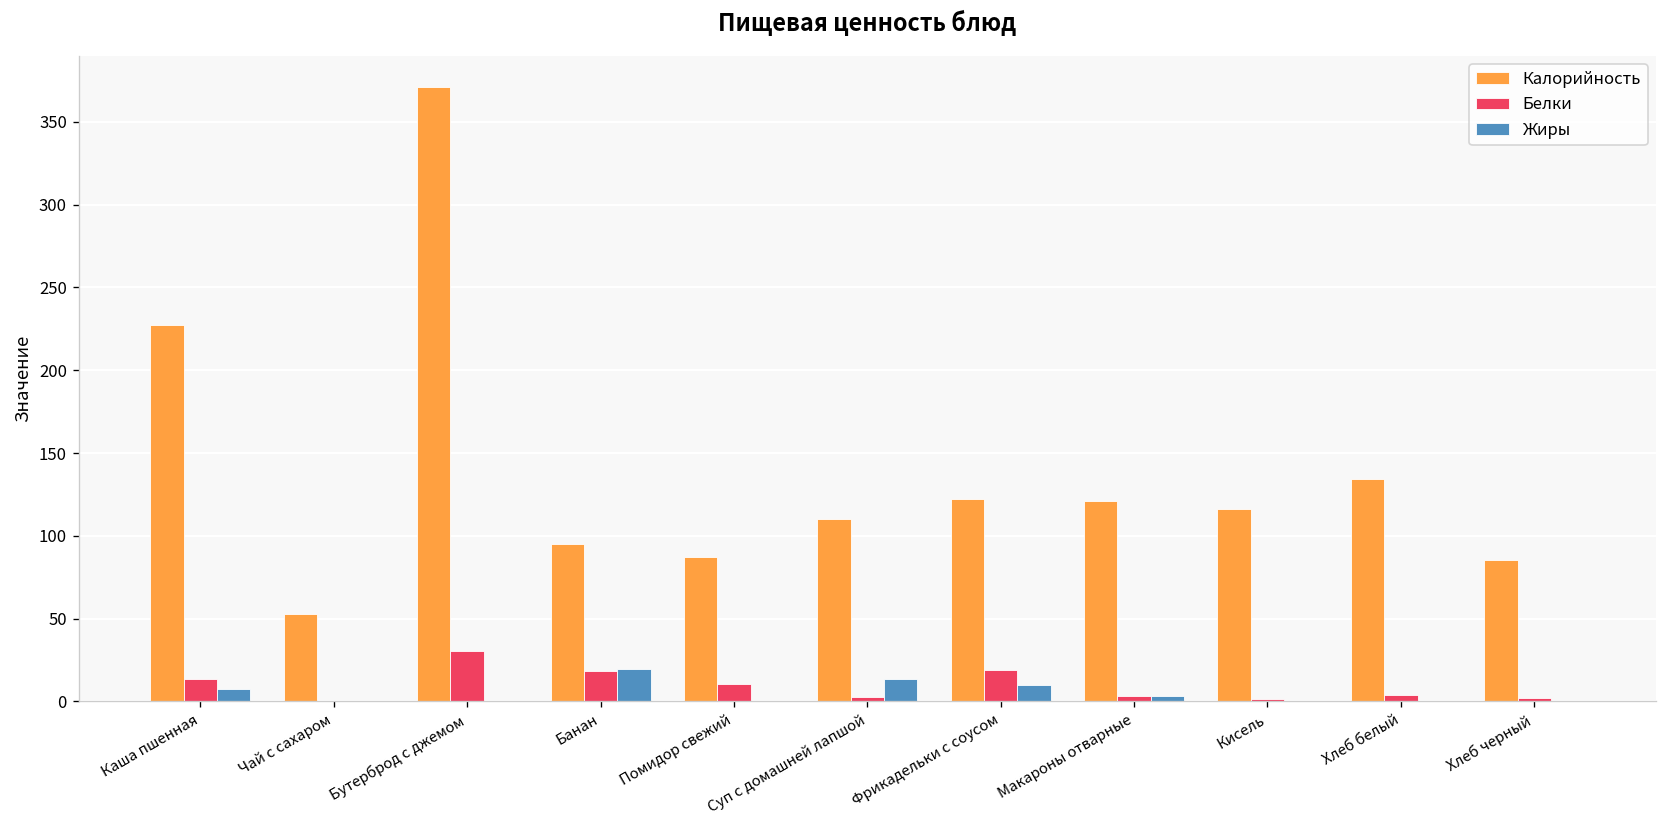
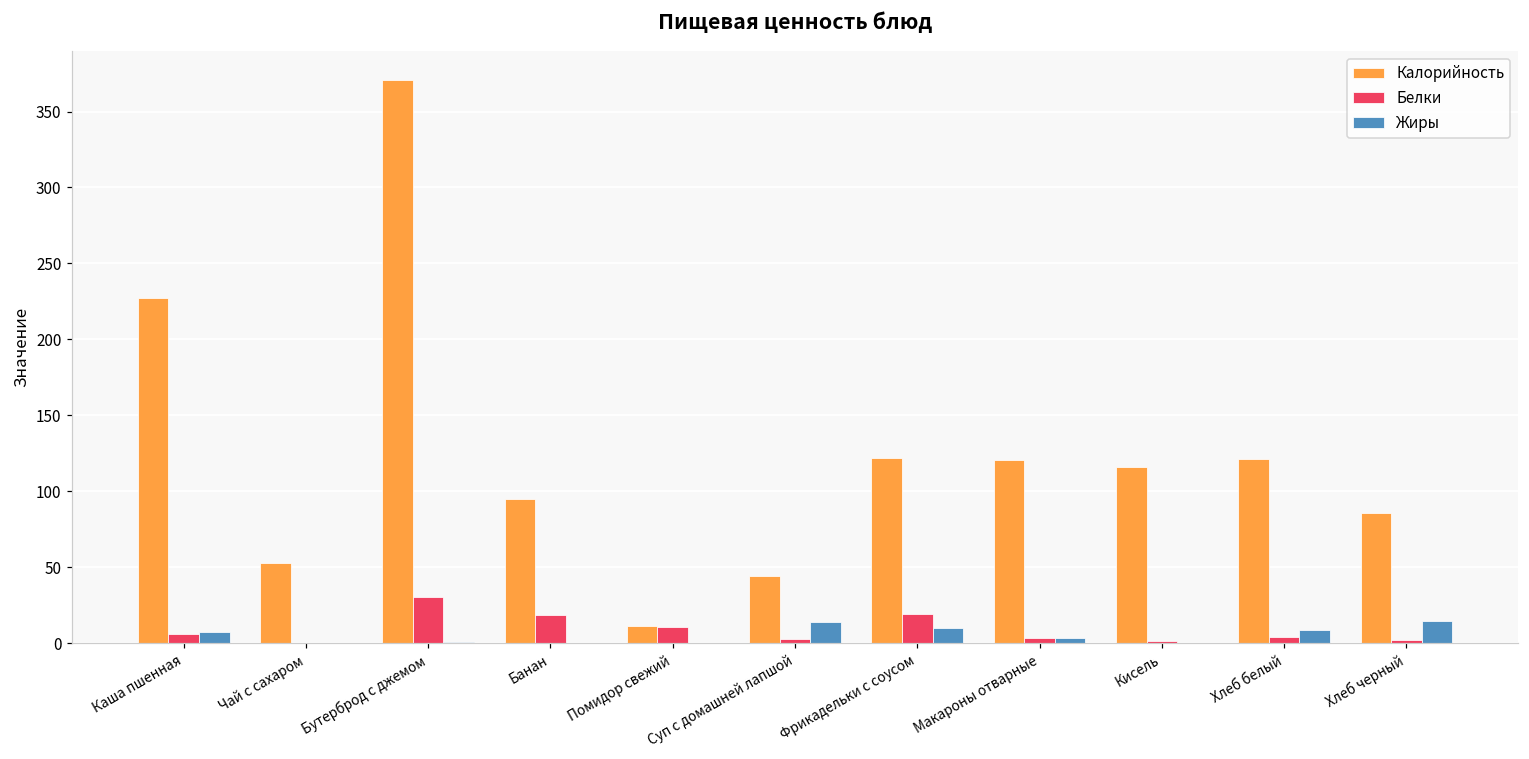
Белки, Каша пшенная: 14 -> 6
Жиры, Банан: 20 -> 0
Калорийность, Помидор свежий: 87 -> 12
Калорийность, Суп с домашней лапшой: 110 -> 44
Калорийность, Хлеб белый: 134 -> 121
Жиры, Хлеб белый: 1 -> 9
Жиры, Хлеб черный: 0 -> 14
